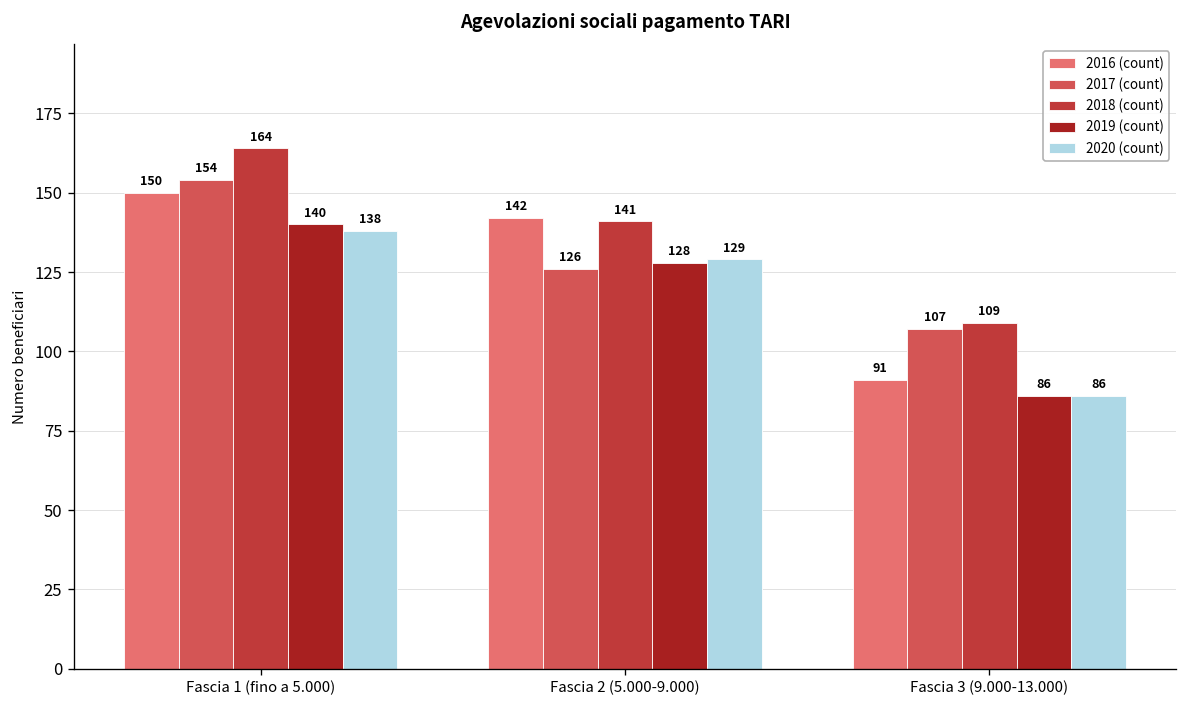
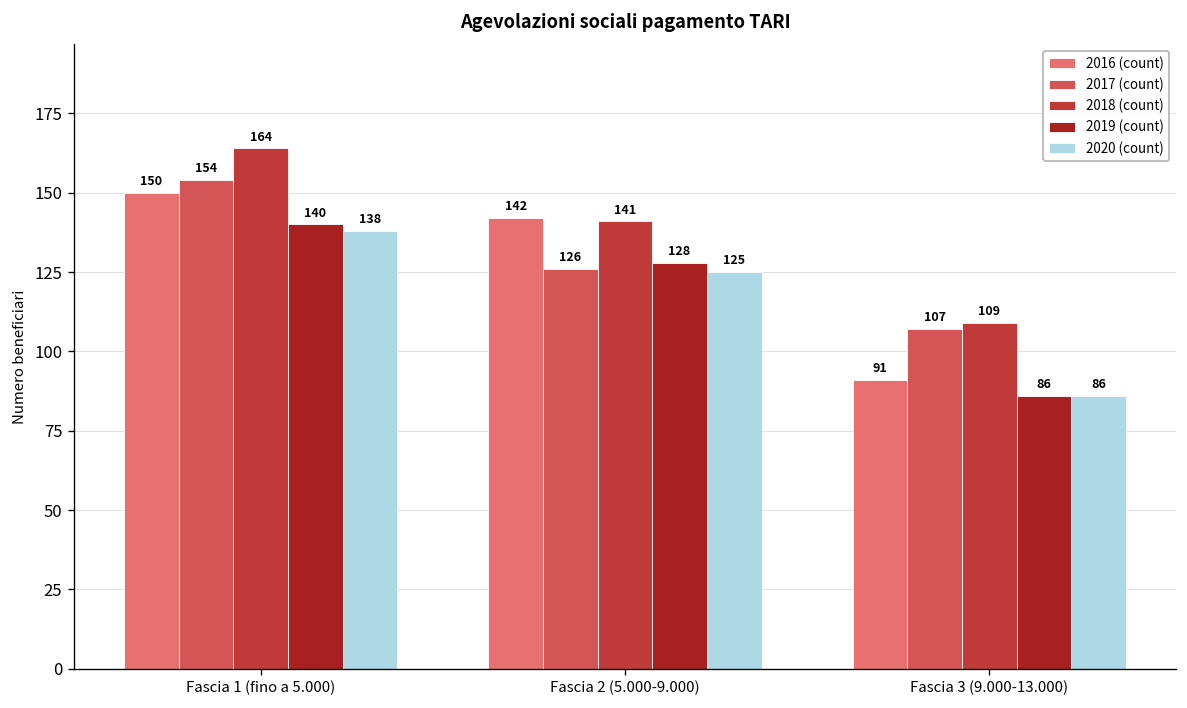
2020 (count), Fascia 2 (5.000-9.000): 129 -> 125
